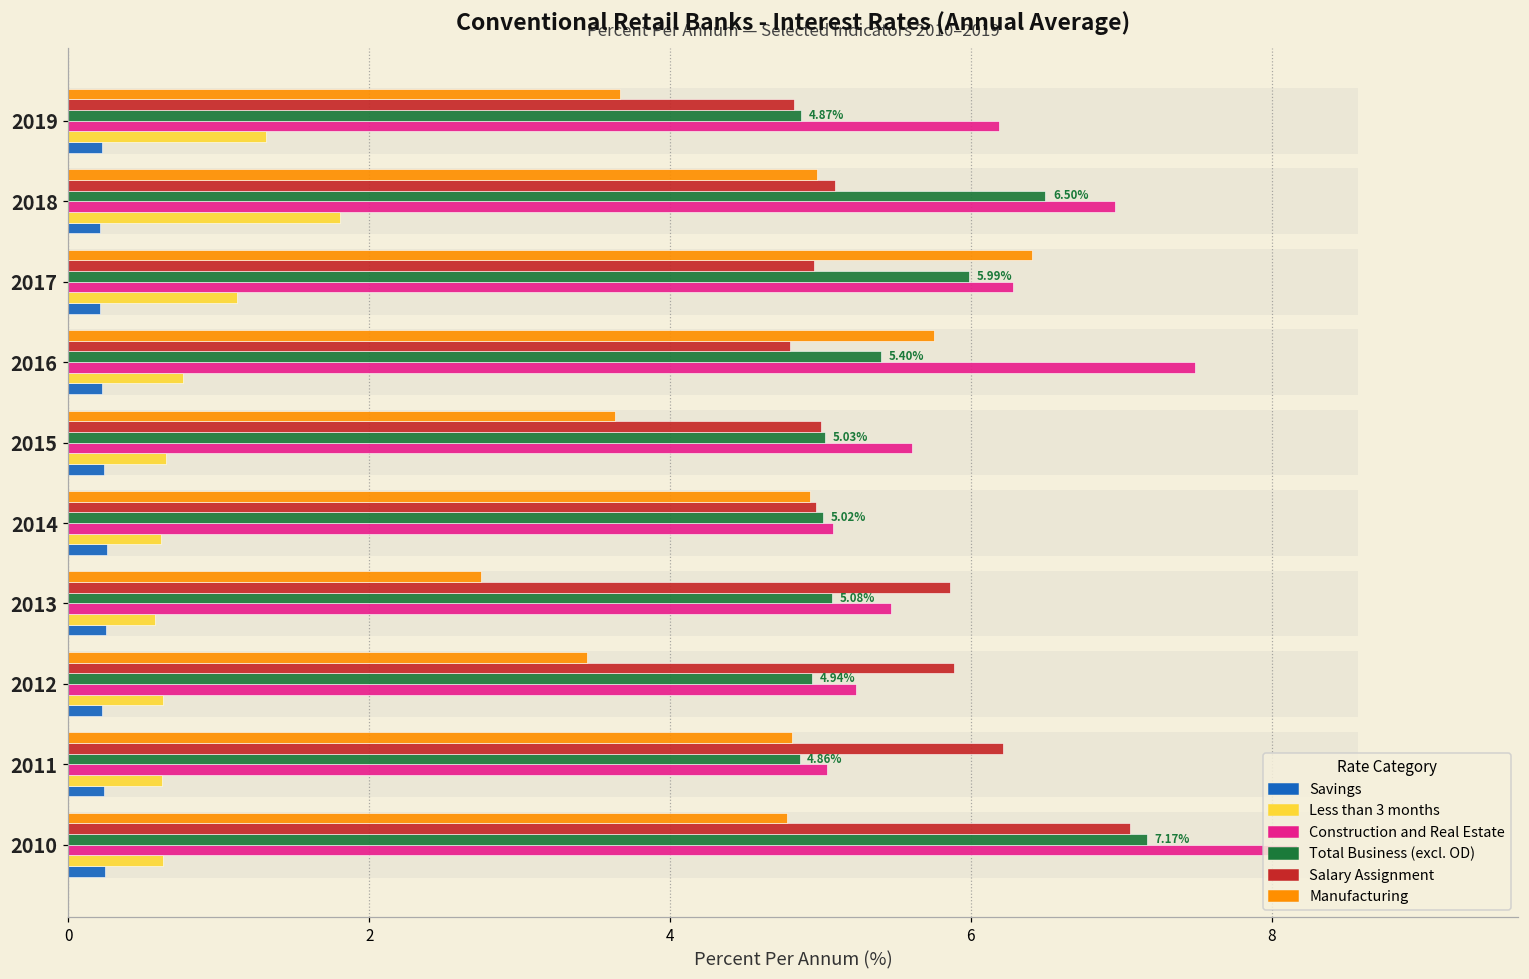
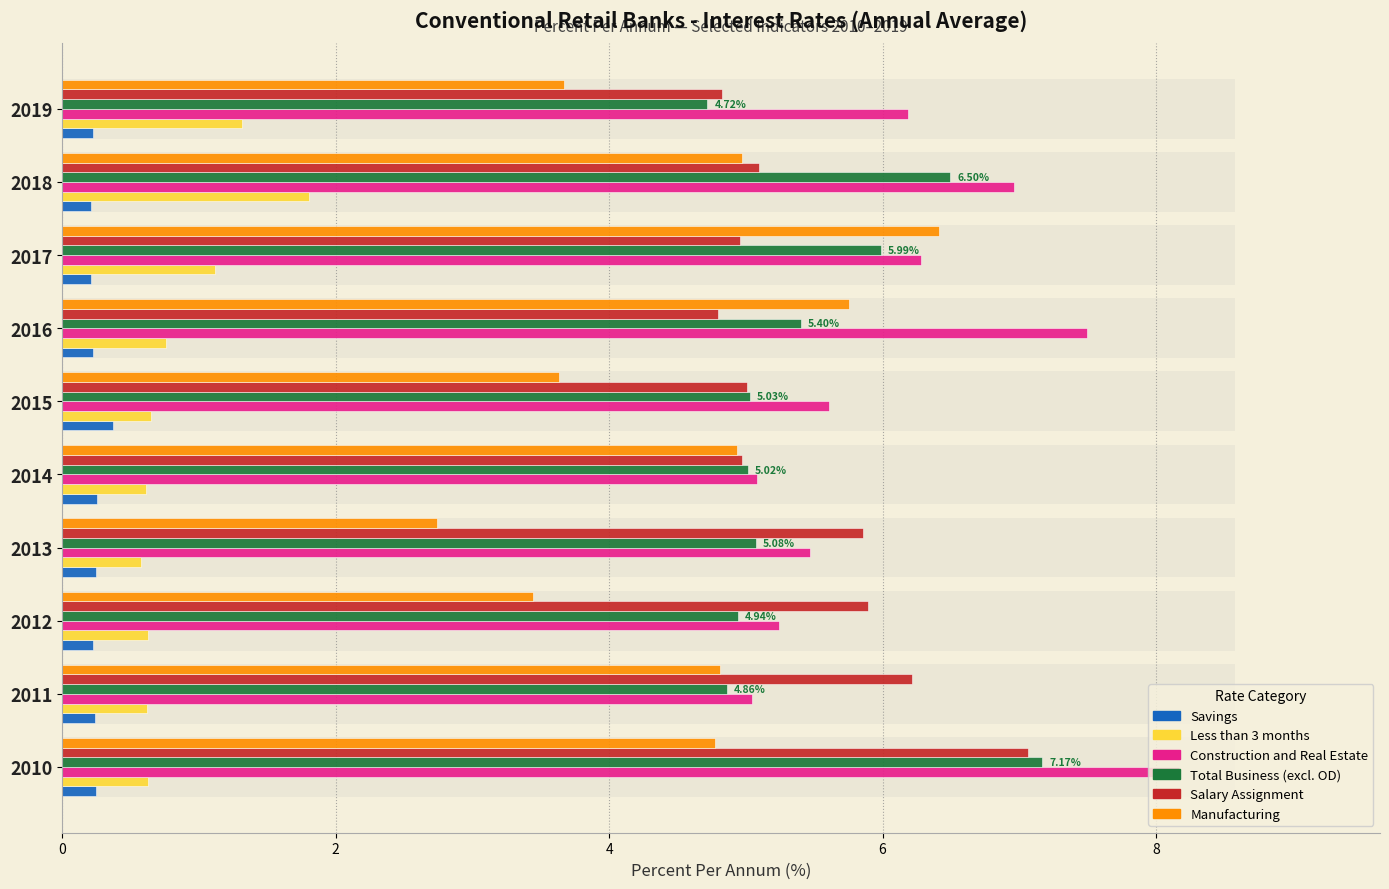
Total Business (excl. OD), 2019: 4.87% -> 4.72%
Savings, 2015: 0.23 -> 0.37
